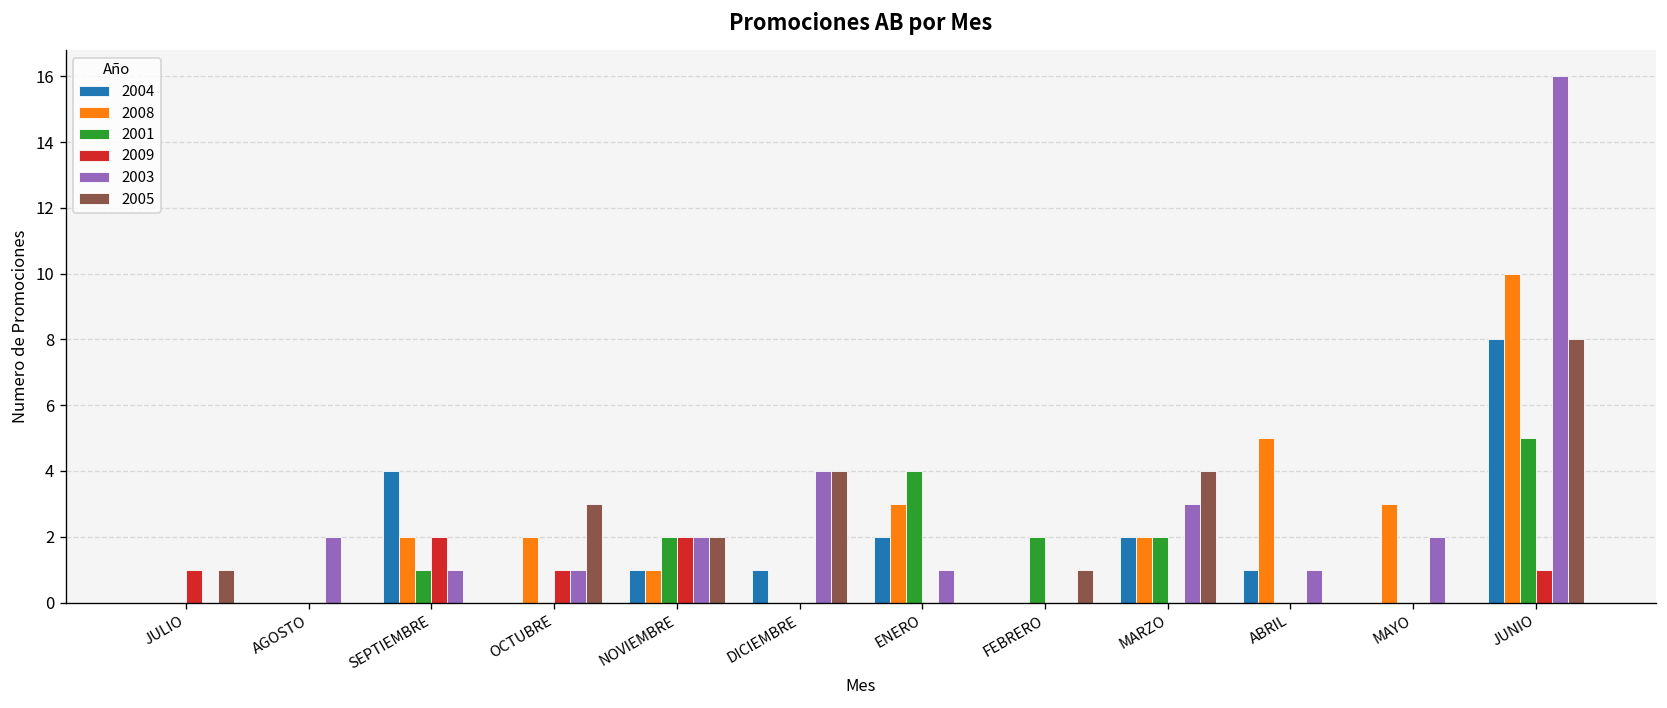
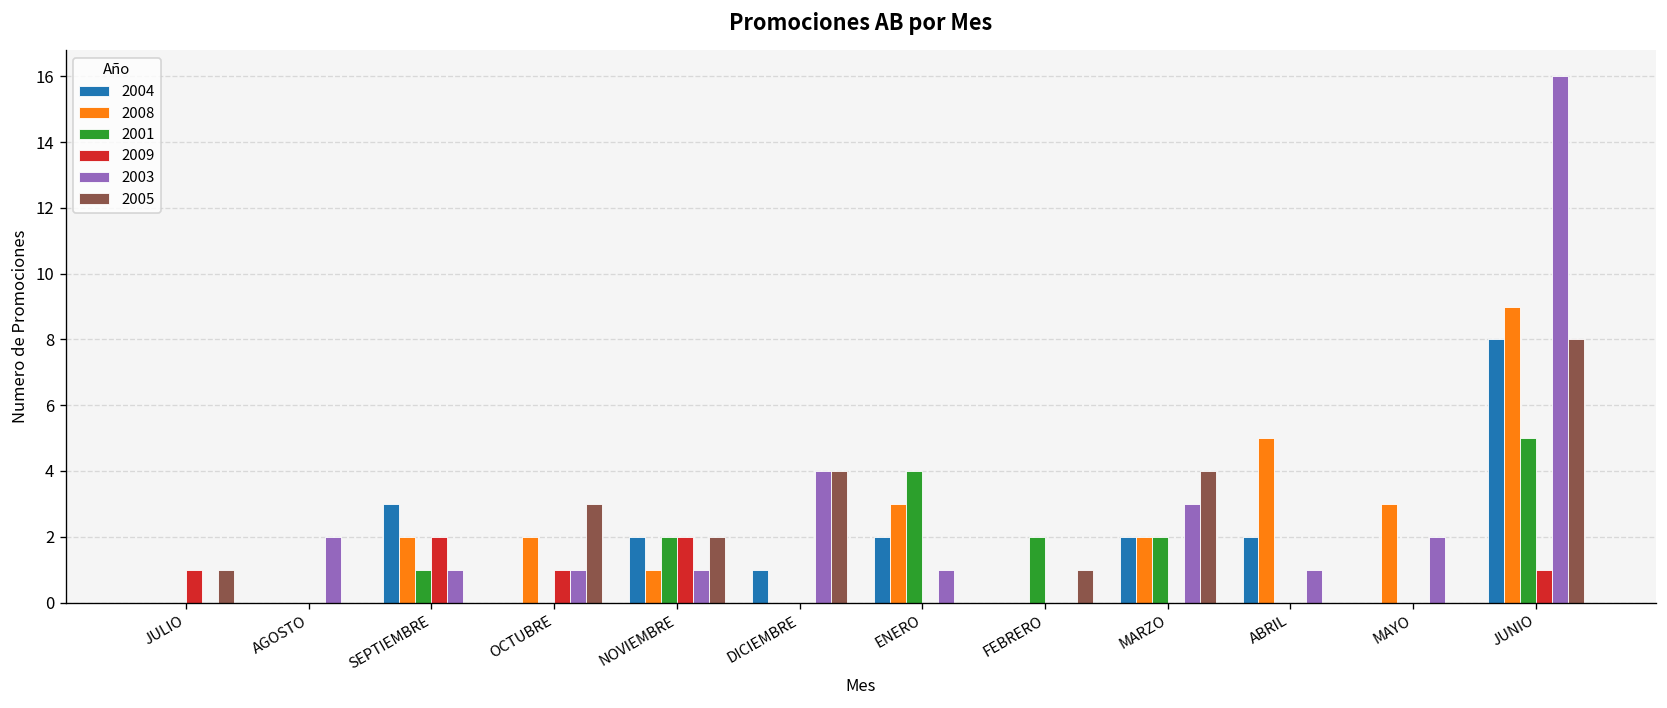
2004, SEPTIEMBRE: 4 -> 3
2004, NOVIEMBRE: 1 -> 2
2003, NOVIEMBRE: 2 -> 1
2004, ABRIL: 1 -> 2
2008, JUNIO: 10 -> 9
